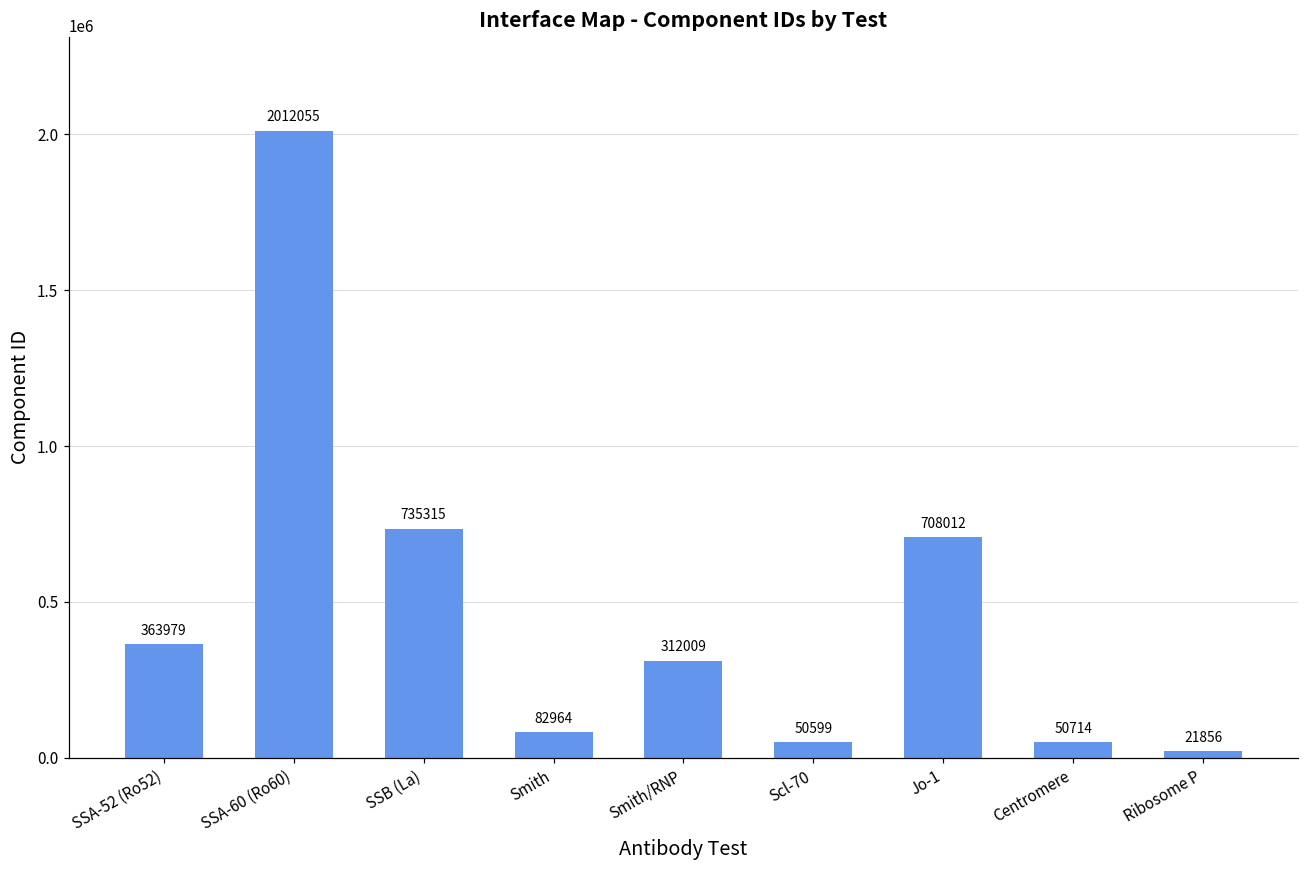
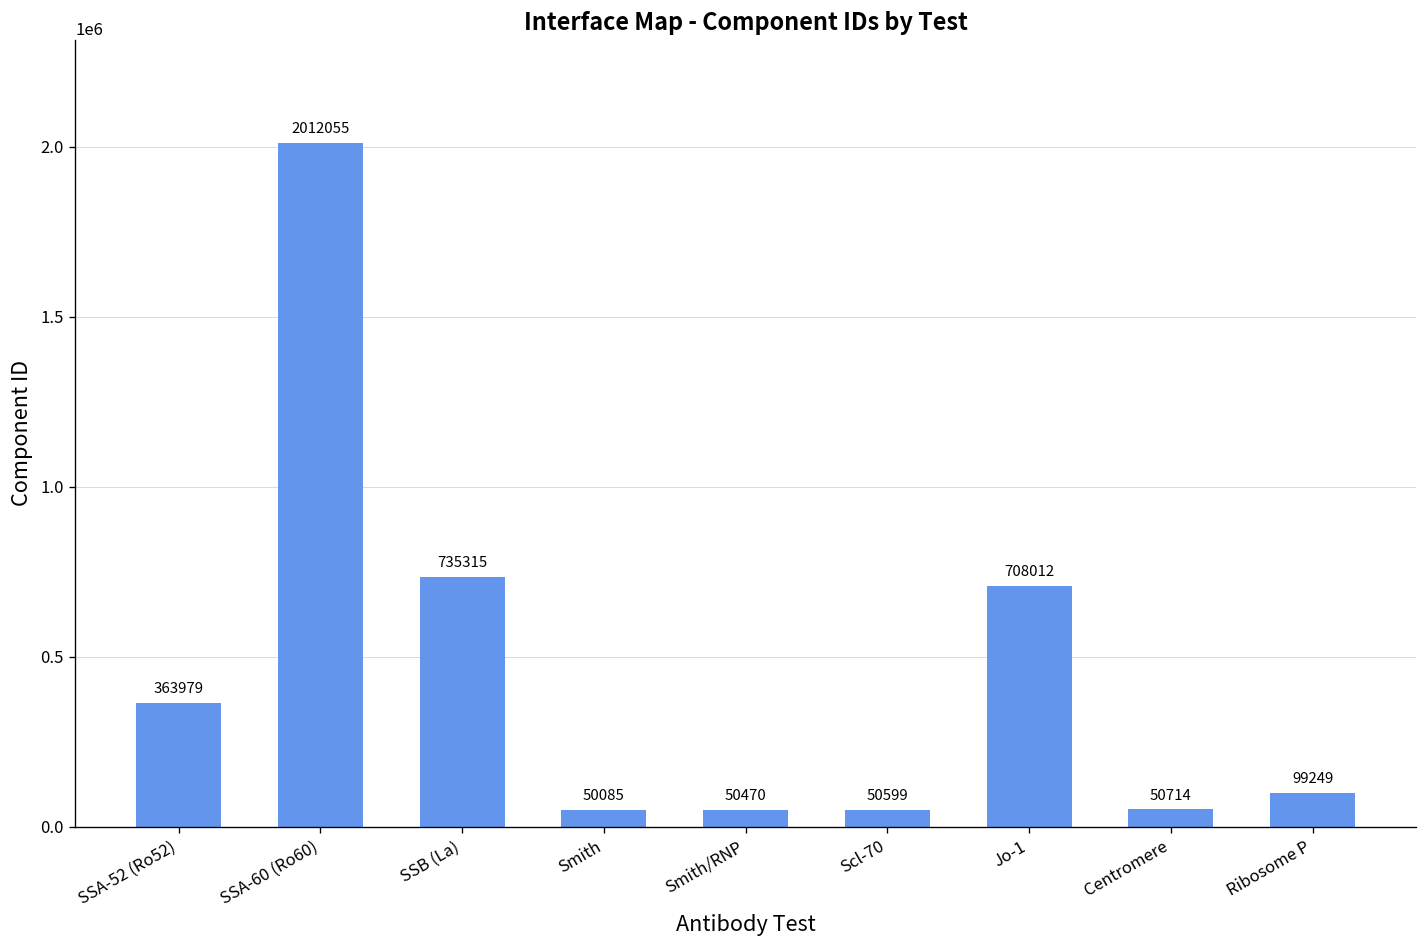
Smith: 82964 -> 50085
Smith/RNP: 312009 -> 50470
Ribosome P: 21856 -> 99249
